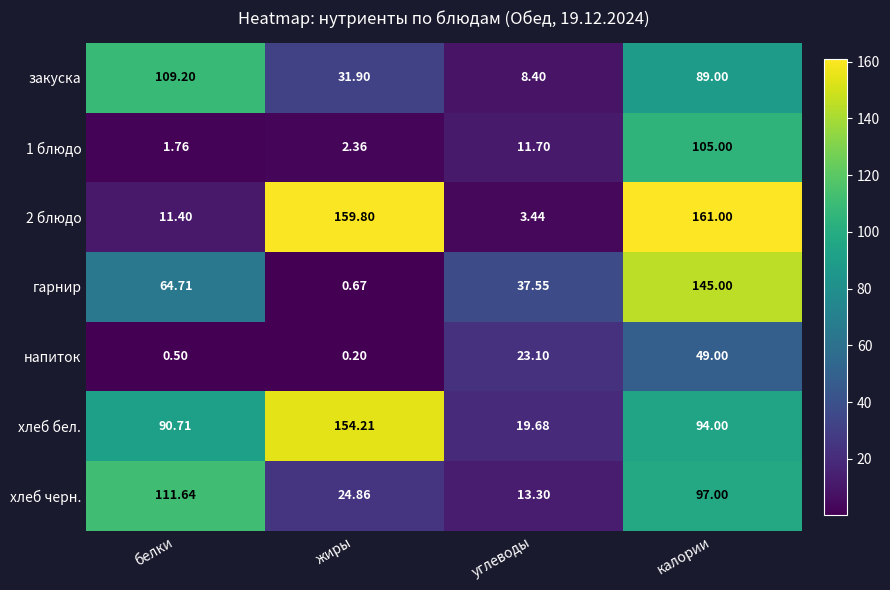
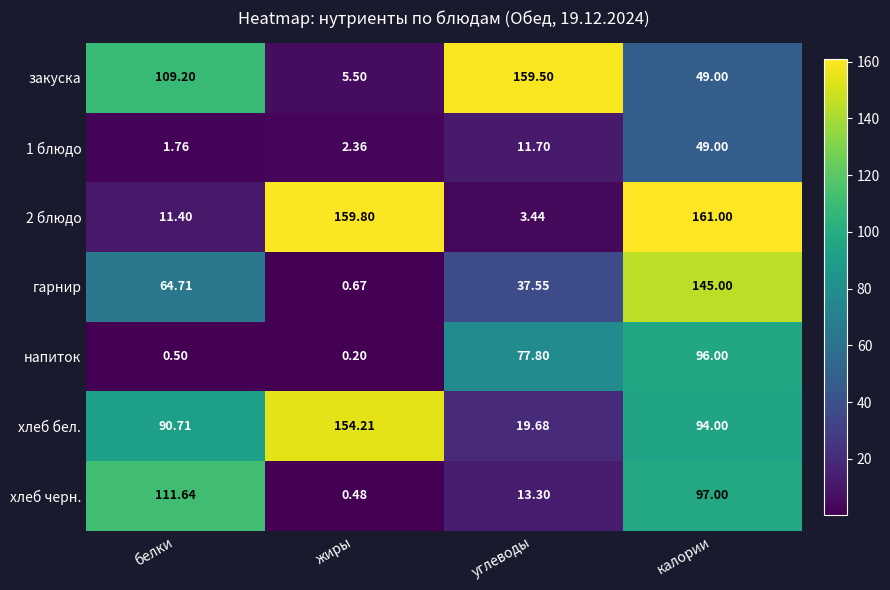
закуска, жиры: 31.90 -> 5.50
закуска, углеводы: 8.40 -> 159.50
закуска, калории: 89.00 -> 49.00
1 блюдо, калории: 105.00 -> 49.00
напиток, углеводы: 23.10 -> 77.80
напиток, калории: 49.00 -> 96.00
хлеб черн., жиры: 24.86 -> 0.48
